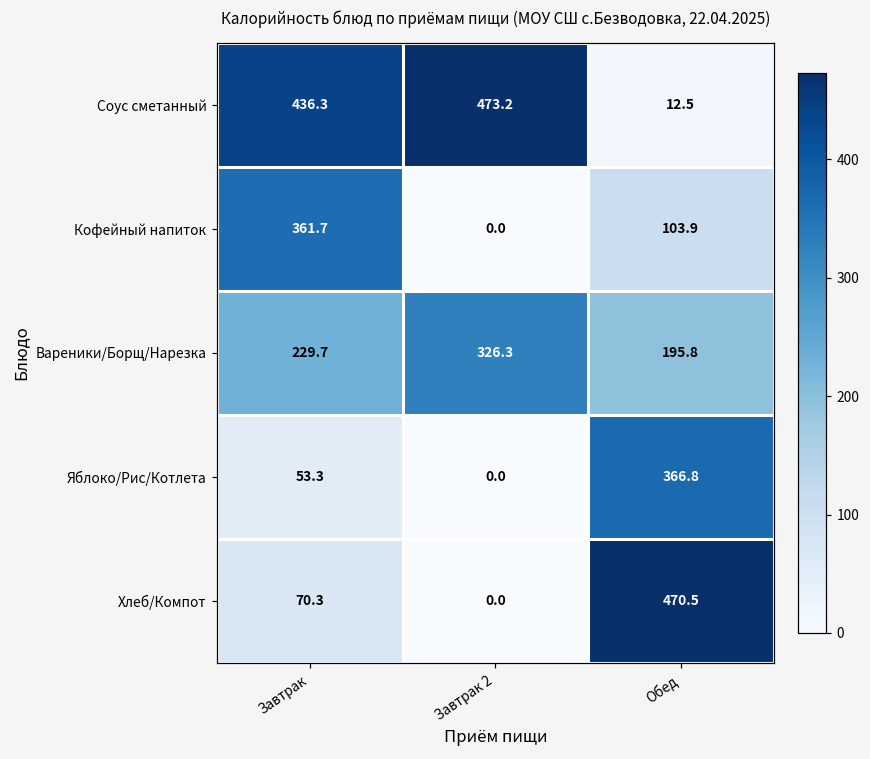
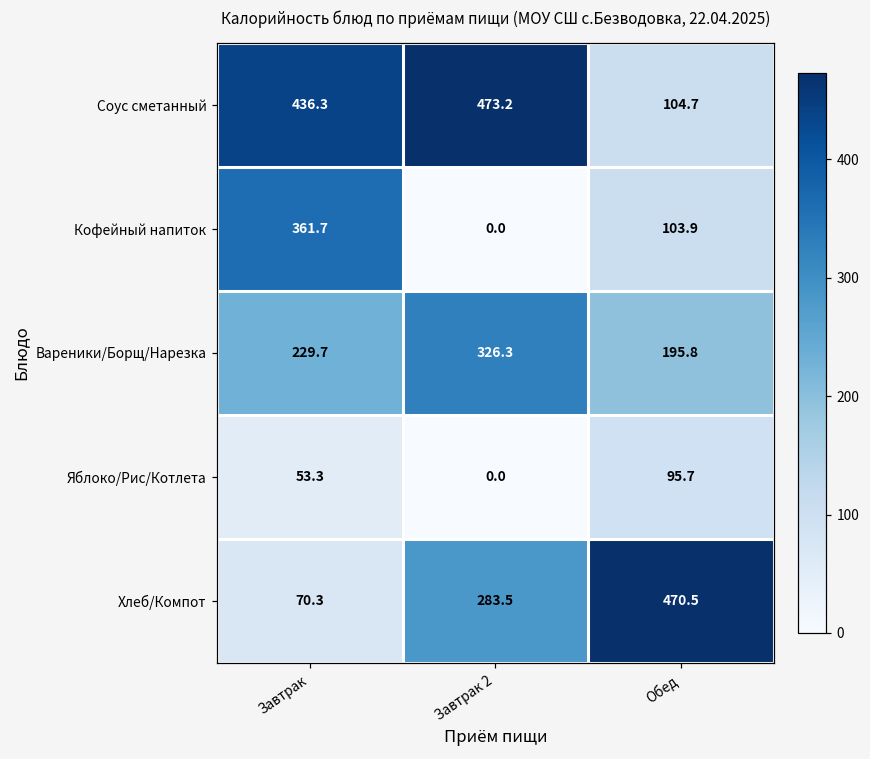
Соус сметанный, Обед: 12.5 -> 104.7
Яблоко/Рис/Котлета, Обед: 366.8 -> 95.7
Хлеб/Компот, Завтрак 2: 0.0 -> 283.5
